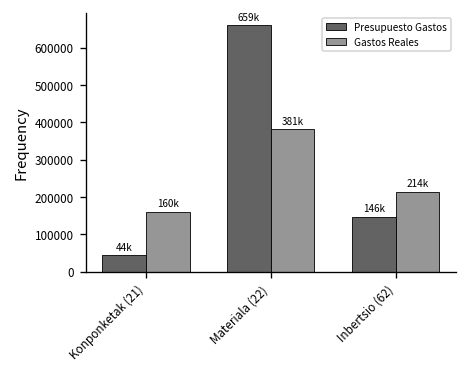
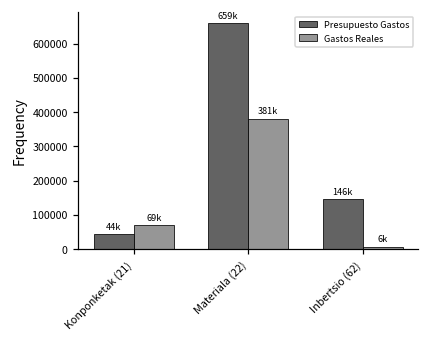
Gastos Reales, Konponketak (21): 160k -> 69k
Gastos Reales, Inbertsio (62): 214k -> 6k
